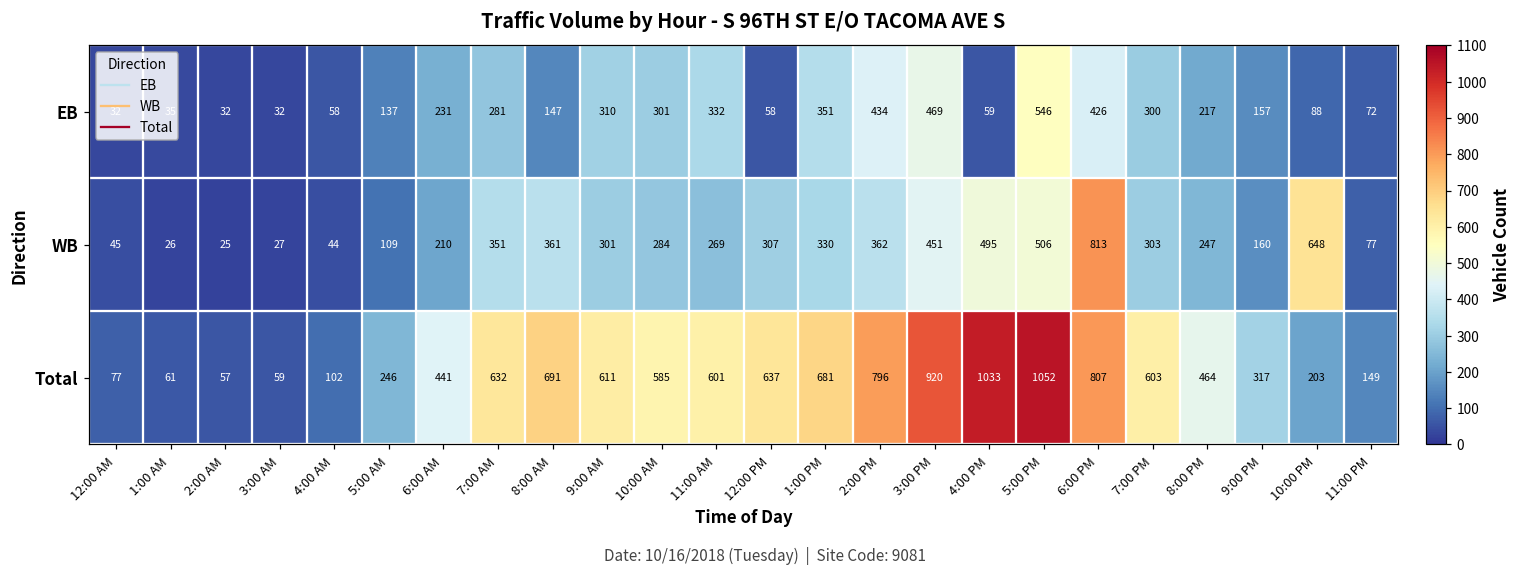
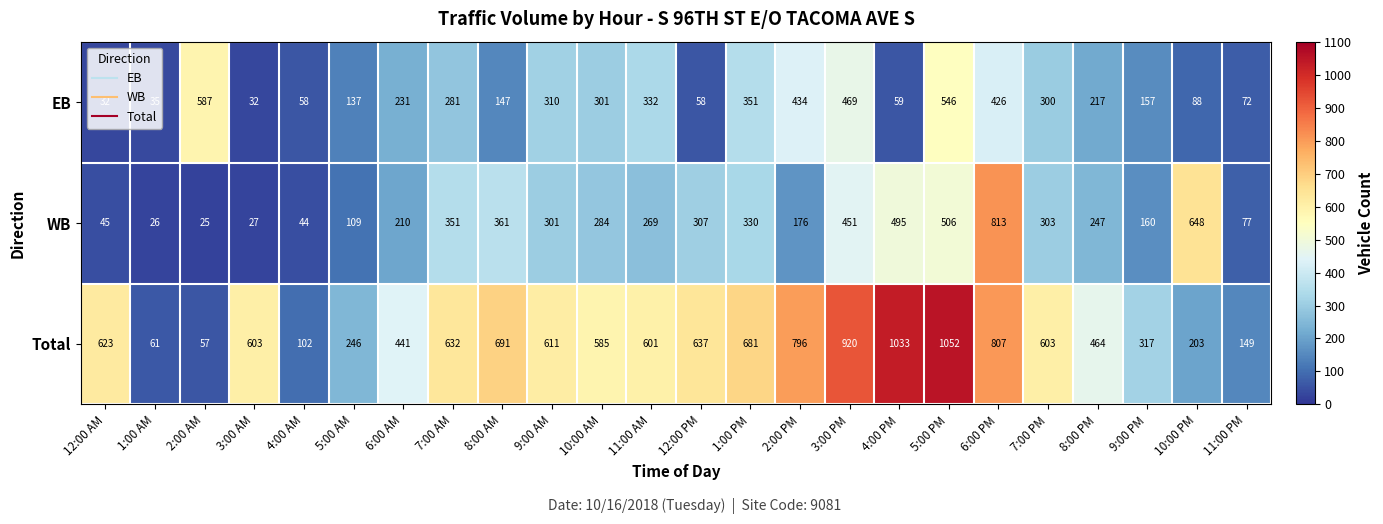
EB, 2:00 AM: 32 -> 587
WB, 2:00 PM: 362 -> 176
Total, 12:00 AM: 77 -> 623
Total, 3:00 AM: 59 -> 603
